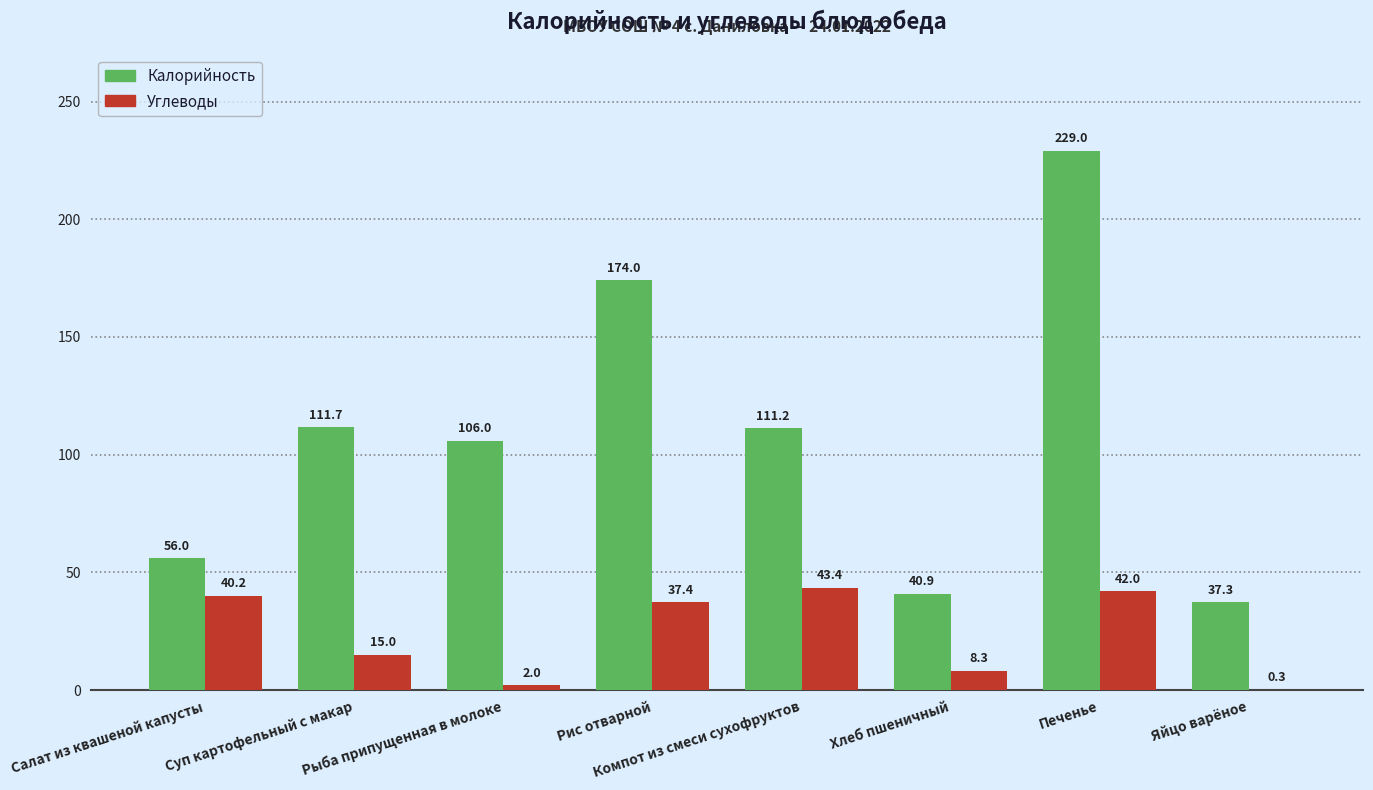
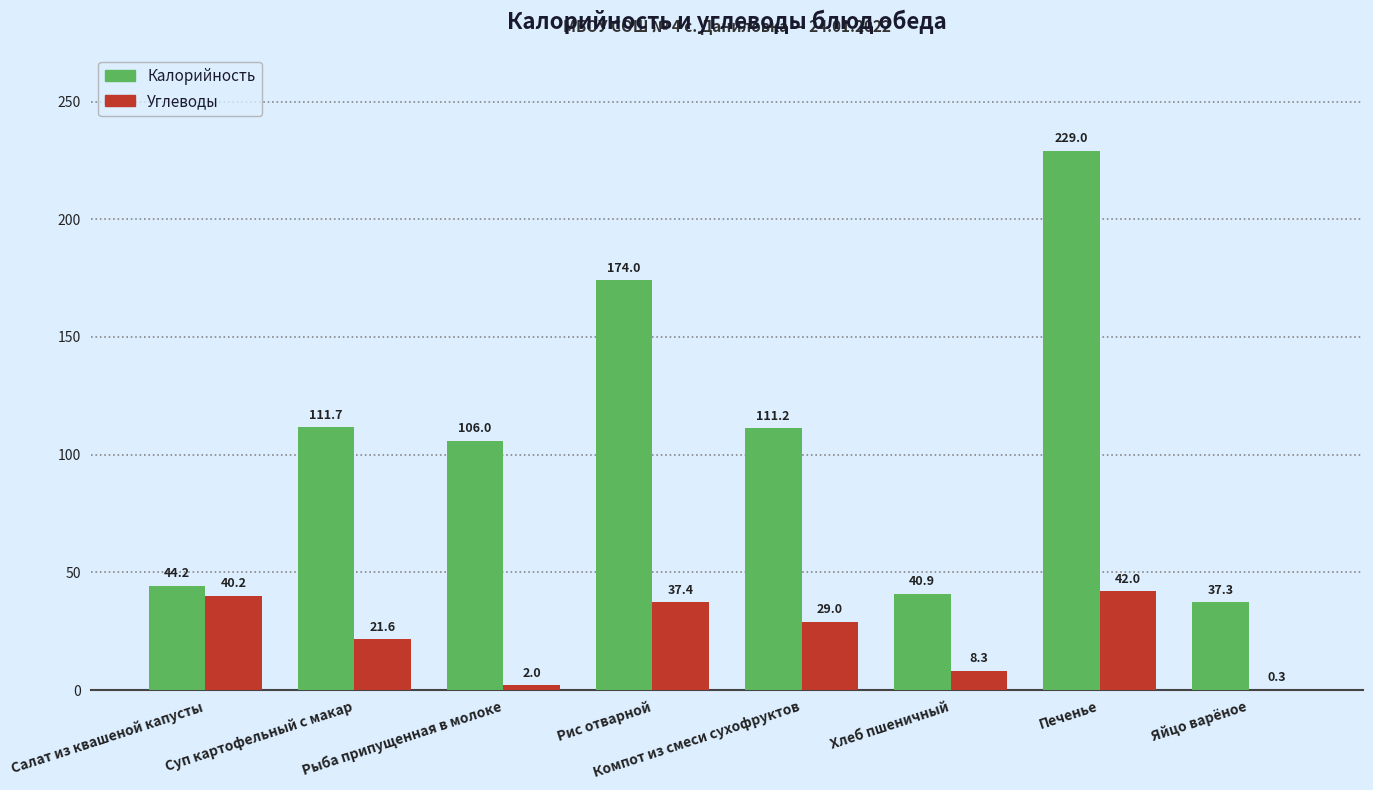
Калорийность, Салат из квашеной капусты: 56.0 -> 44.2
Углеводы, Суп картофельный с макар: 15.0 -> 21.6
Углеводы, Компот из смеси сухофруктов: 43.4 -> 29.0
